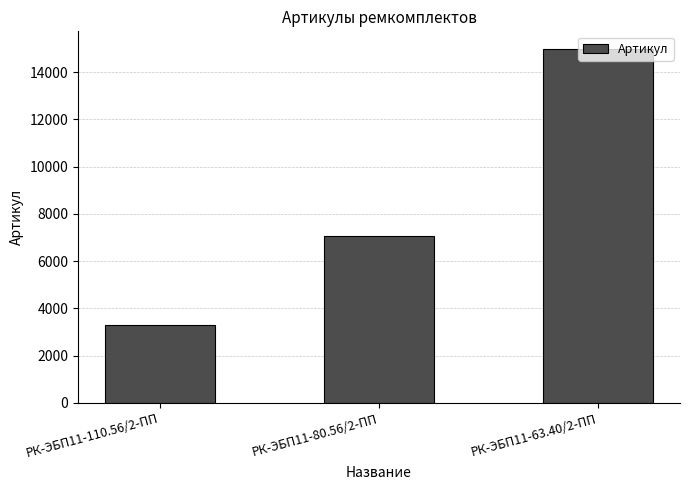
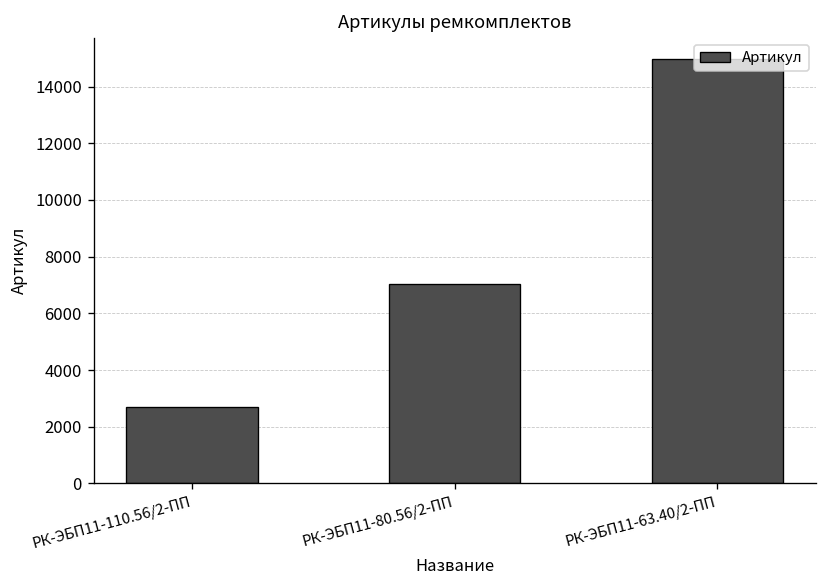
РК-ЭБП11-110.56/2-ПП: 3300 -> 2700
